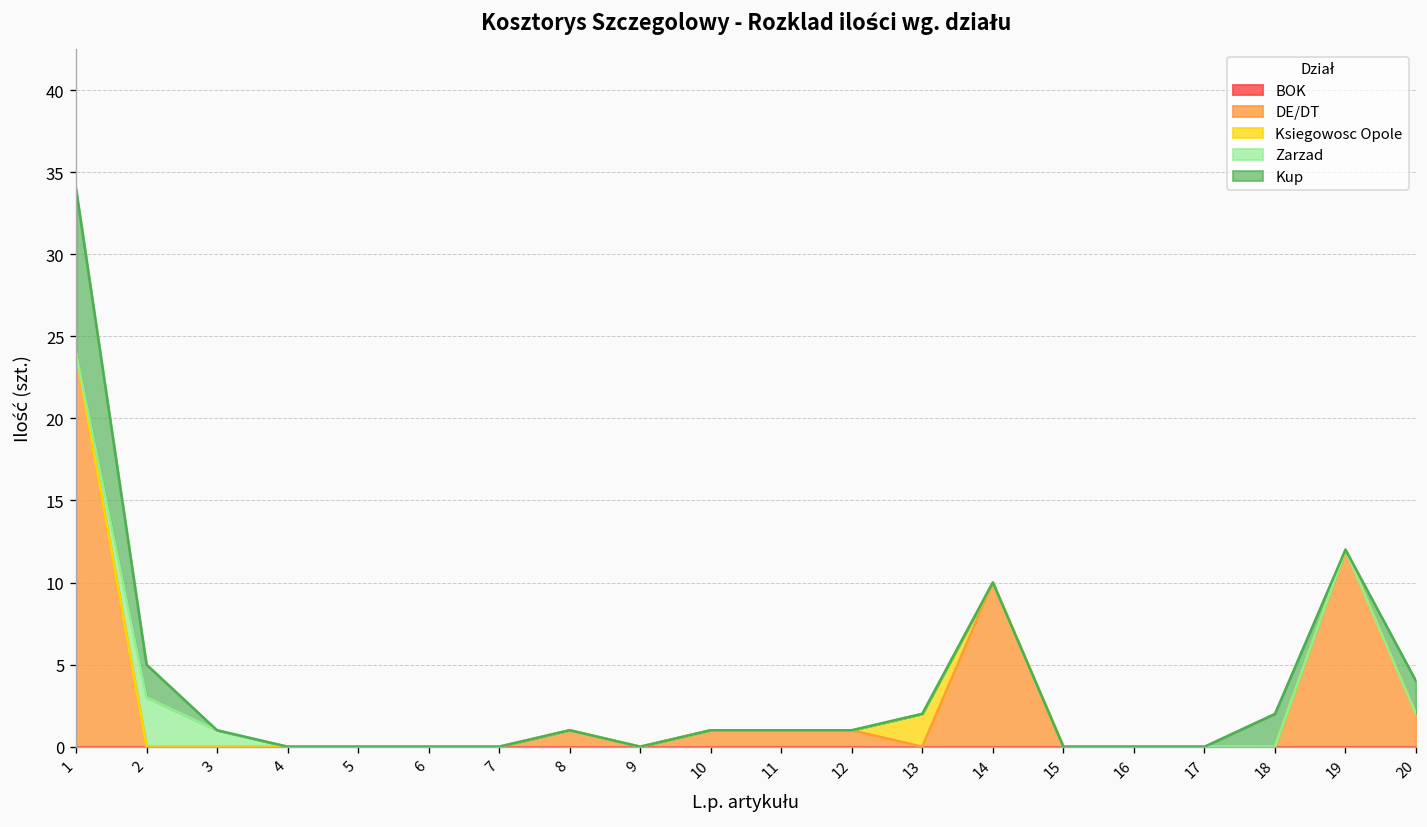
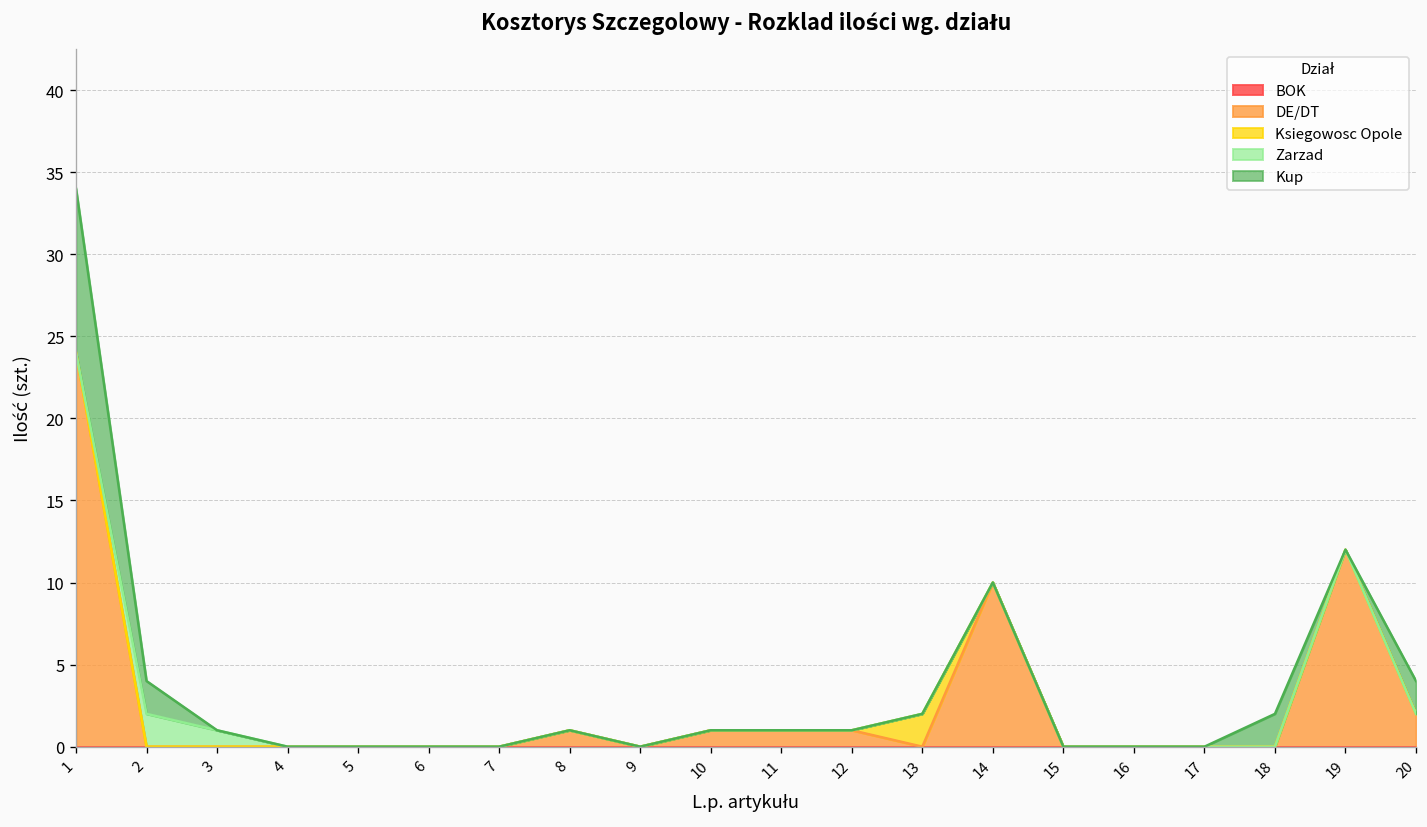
Zarzad, 2: 3 -> 2
